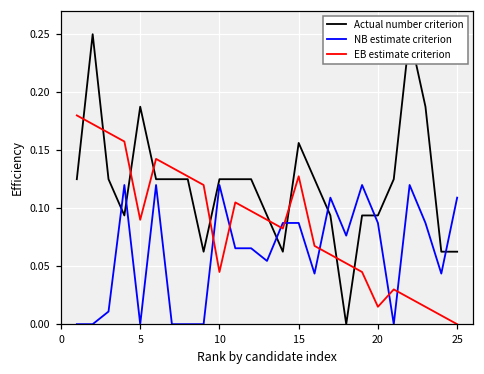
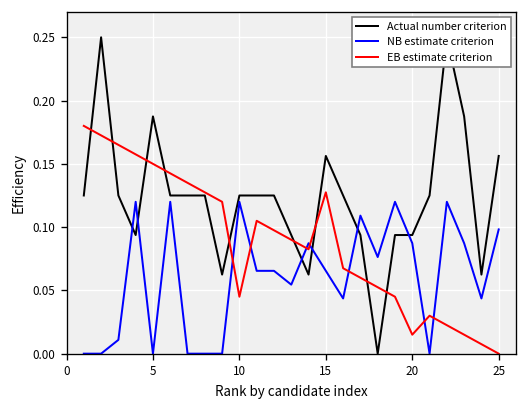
EB estimate criterion, 5: 0.090 -> 0.150
NB estimate criterion, 15: 0.087 -> 0.065
Actual number criterion, 25: 0.063 -> 0.156
NB estimate criterion, 25: 0.109 -> 0.098
